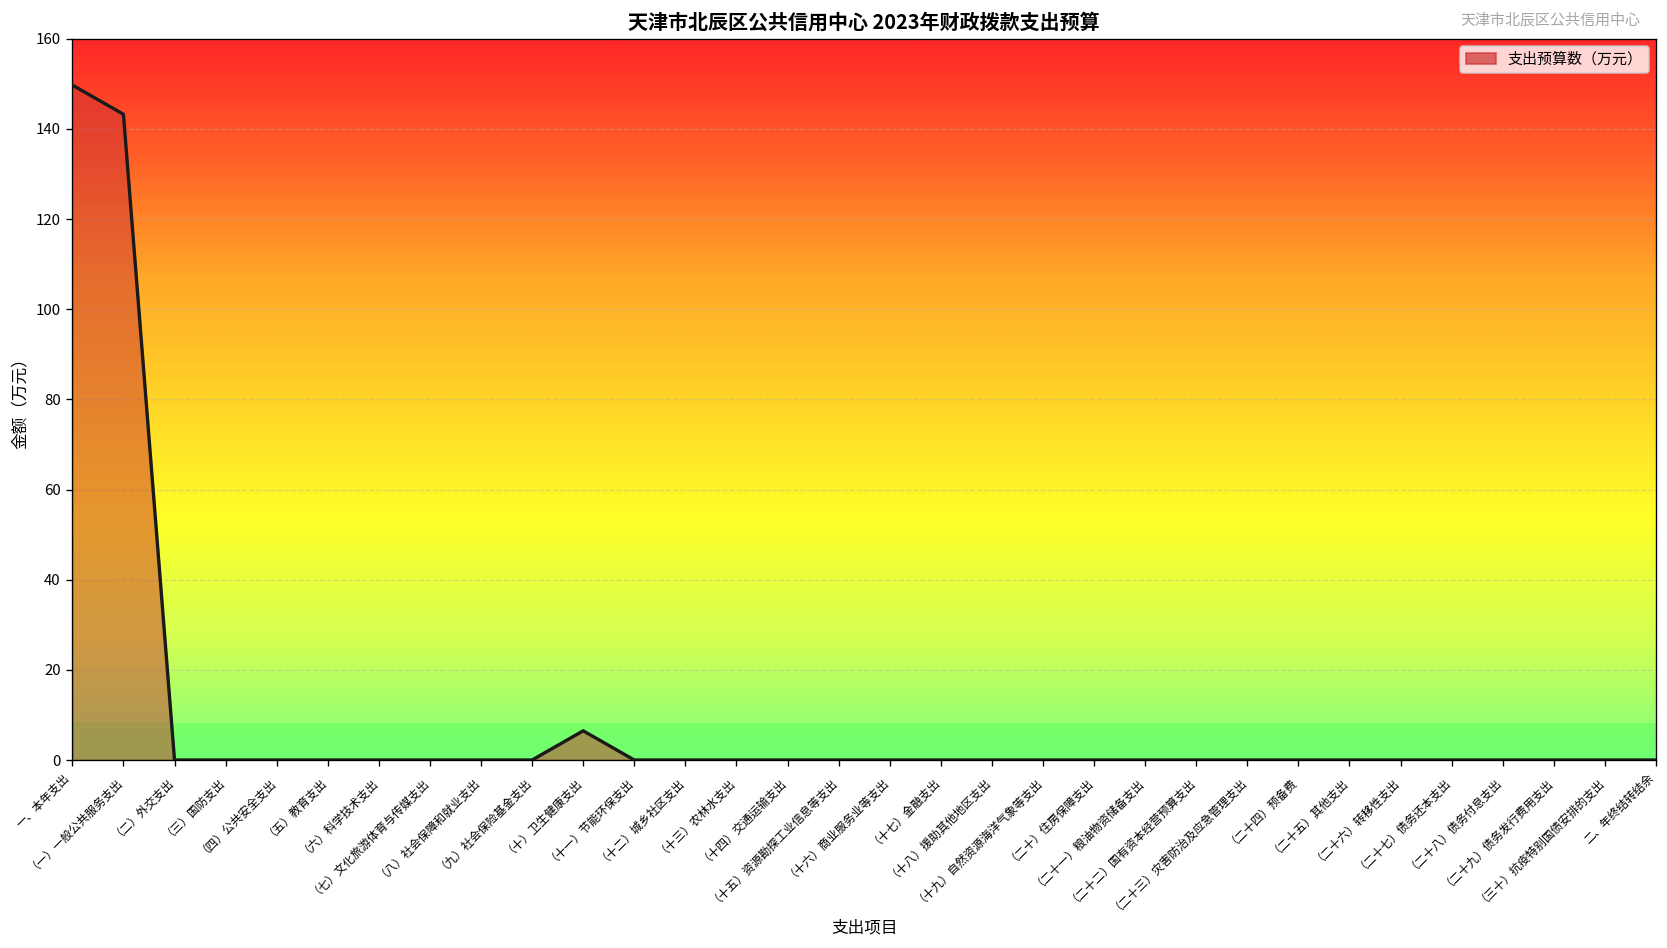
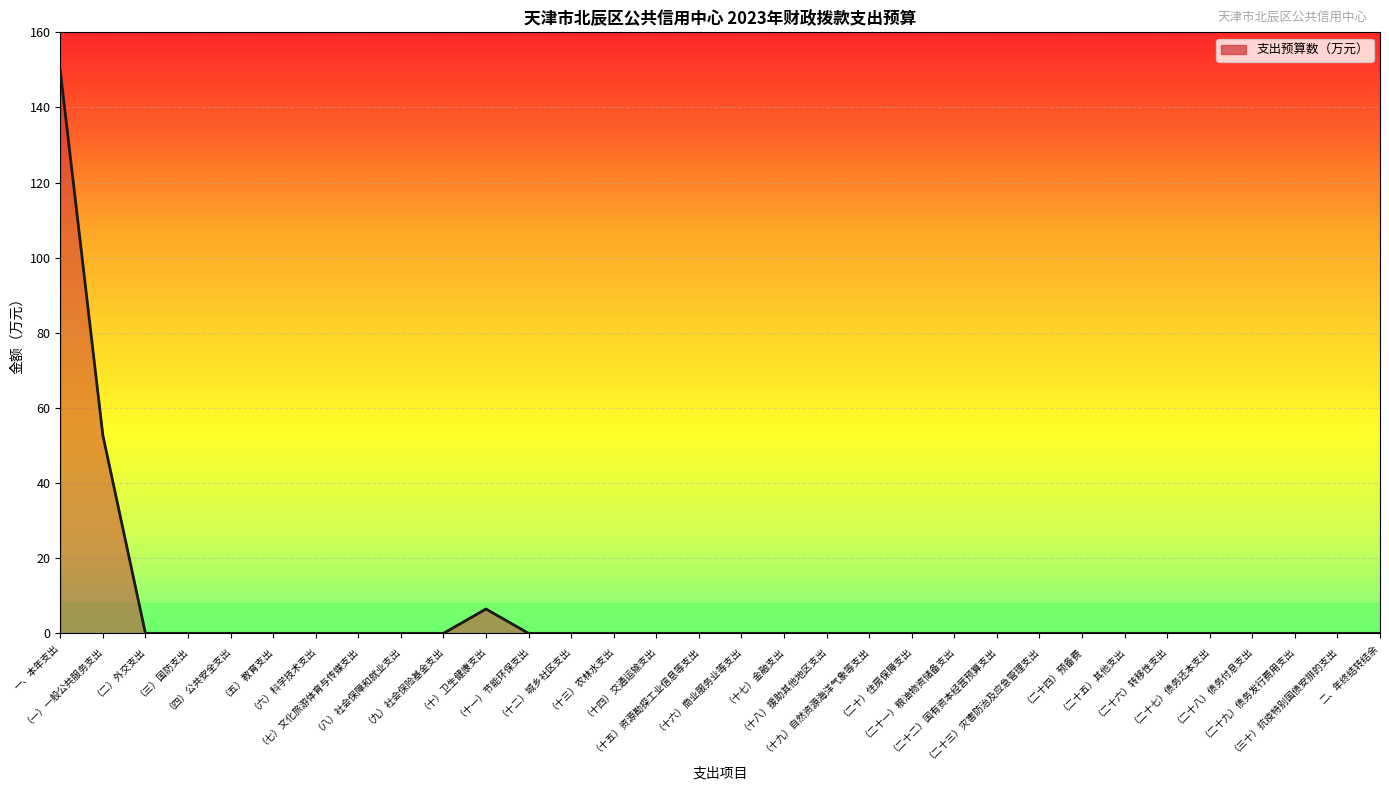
（一）一般公共服务支出: 143 -> 53
